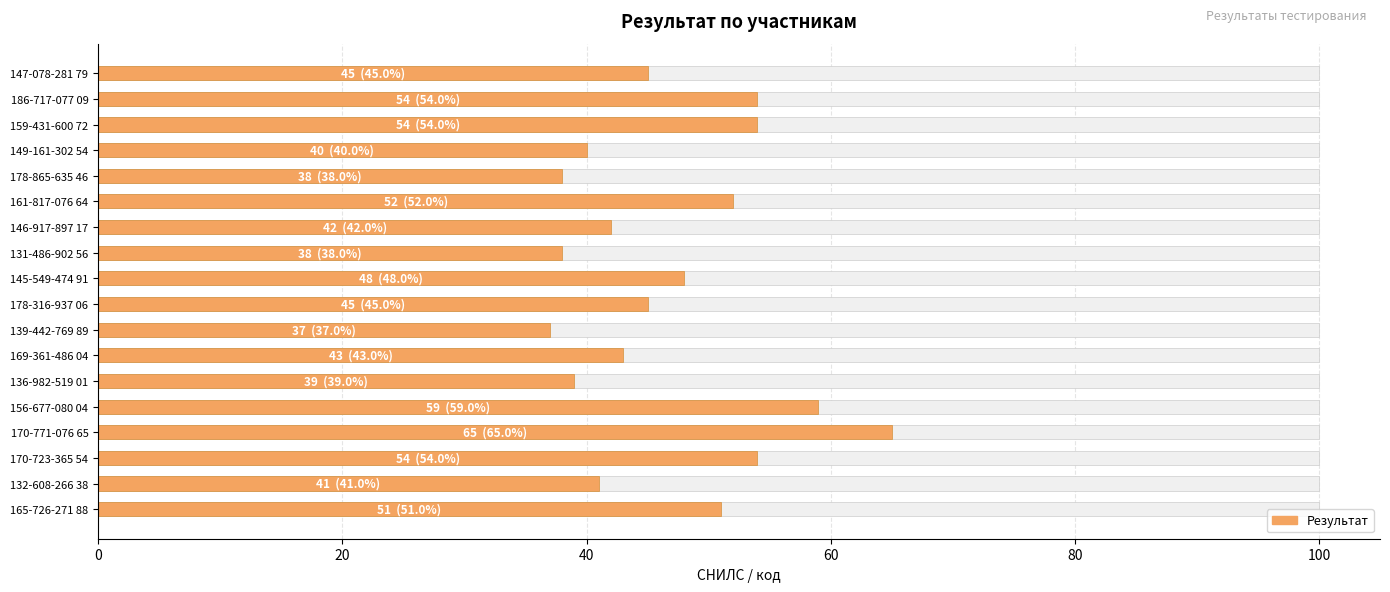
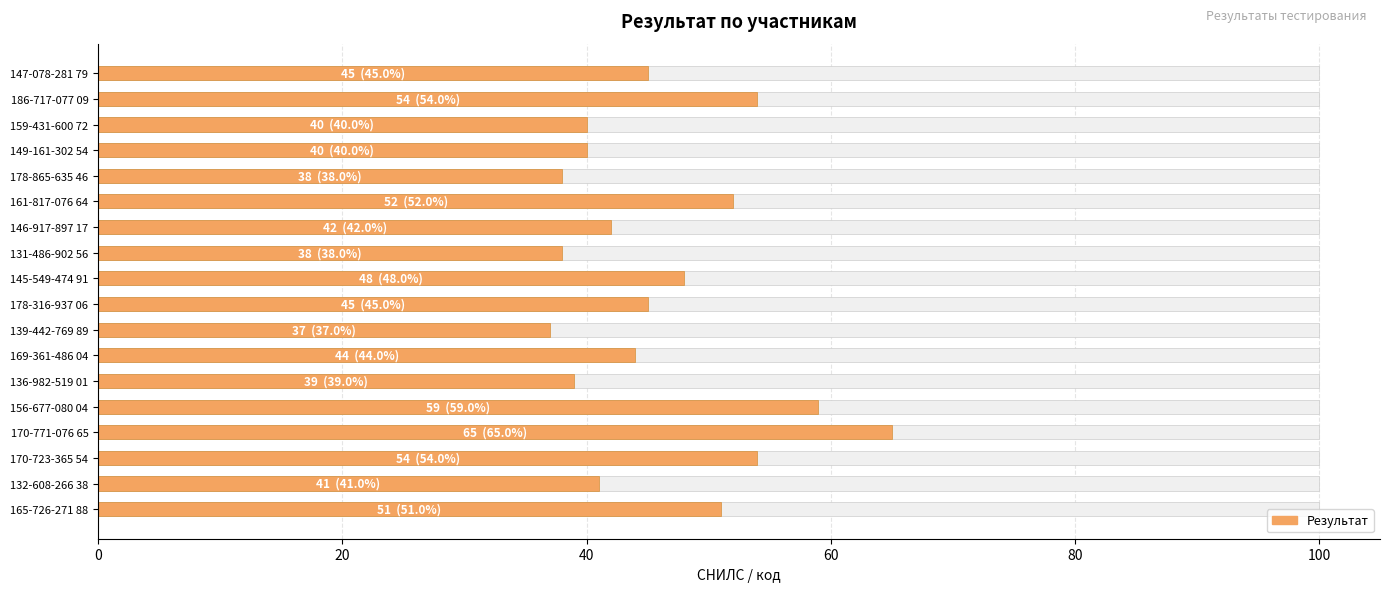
Результат, 159-431-600 72: 54 (54.0%) -> 40 (40.0%)
Результат, 169-361-486 04: 43 (43.0%) -> 44 (44.0%)
